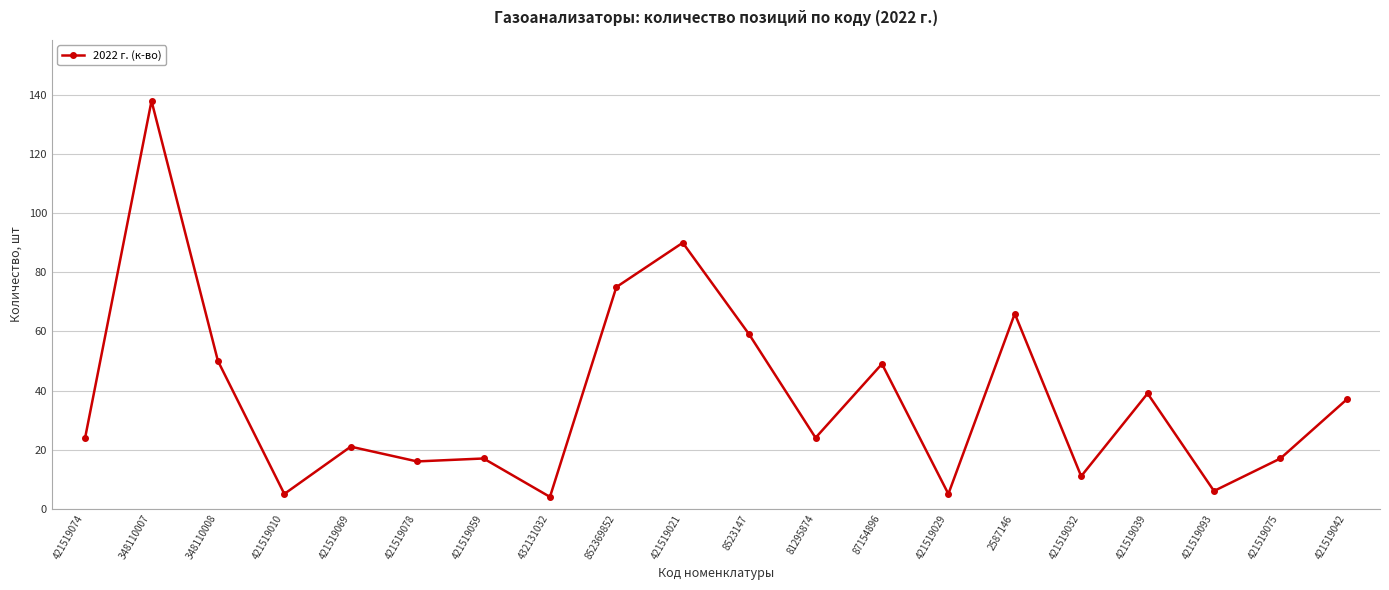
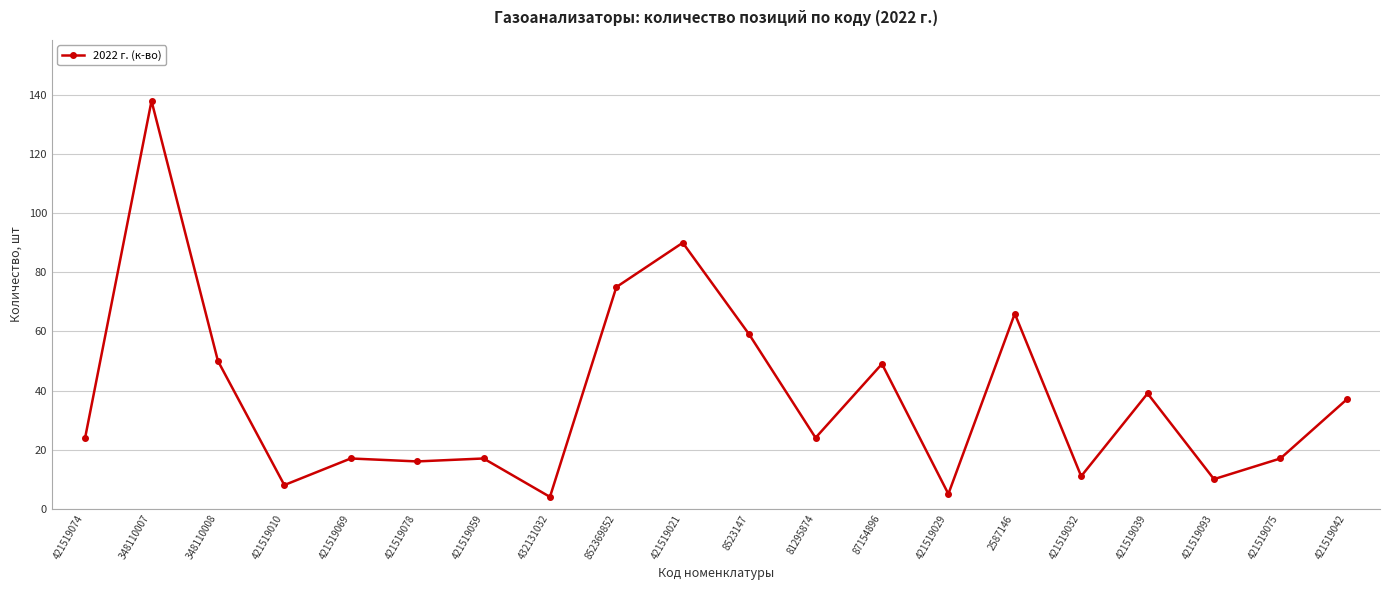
421519010: 5 -> 8
421519069: 21 -> 17
421519093: 6 -> 10
